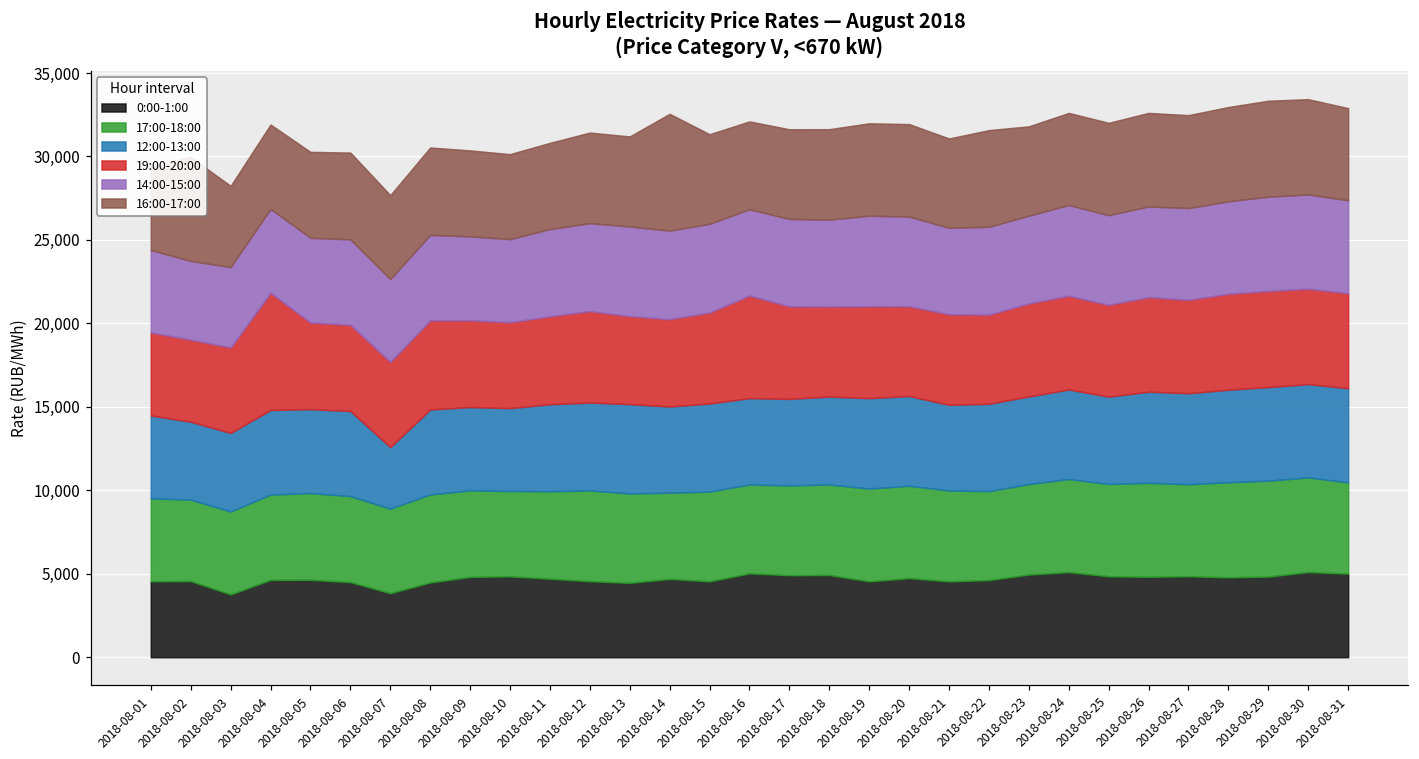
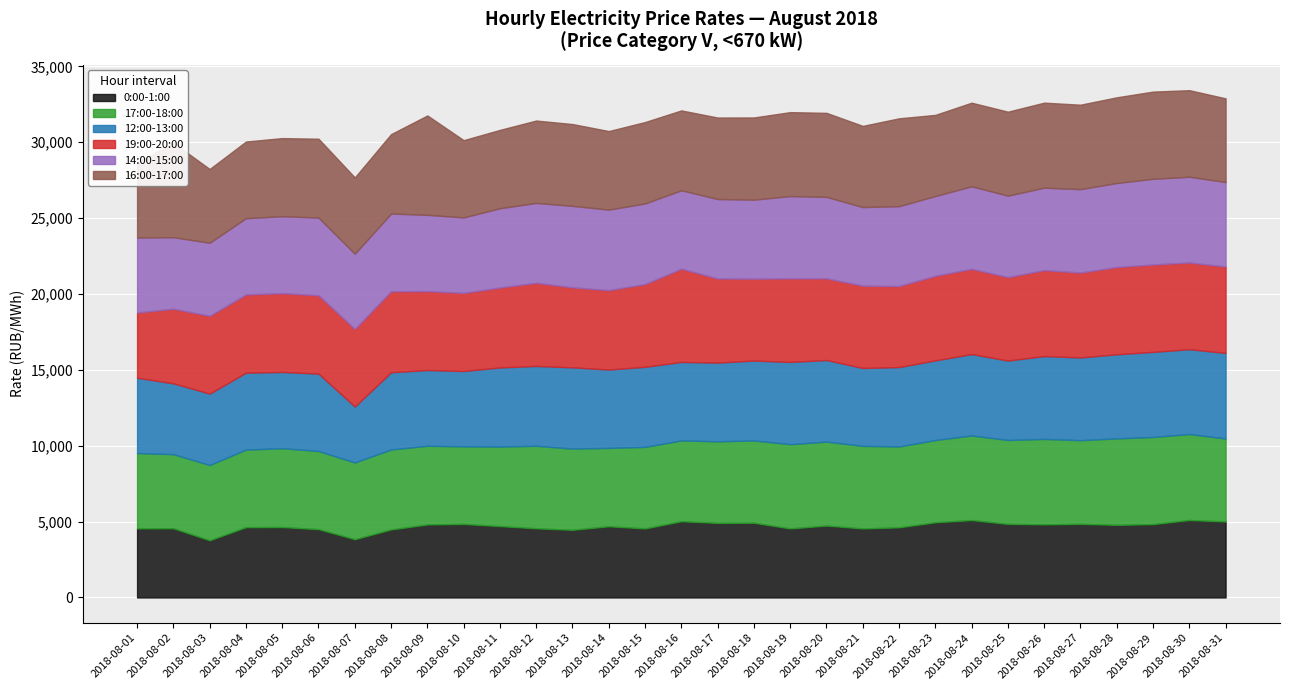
19:00-20:00, 2018-08-01: 5,000 -> 4,300
19:00-20:00, 2018-08-04: 7,000 -> 5,200
16:00-17:00, 2018-08-09: 5,100 -> 6,600
16:00-17:00, 2018-08-14: 7,000 -> 5,200
